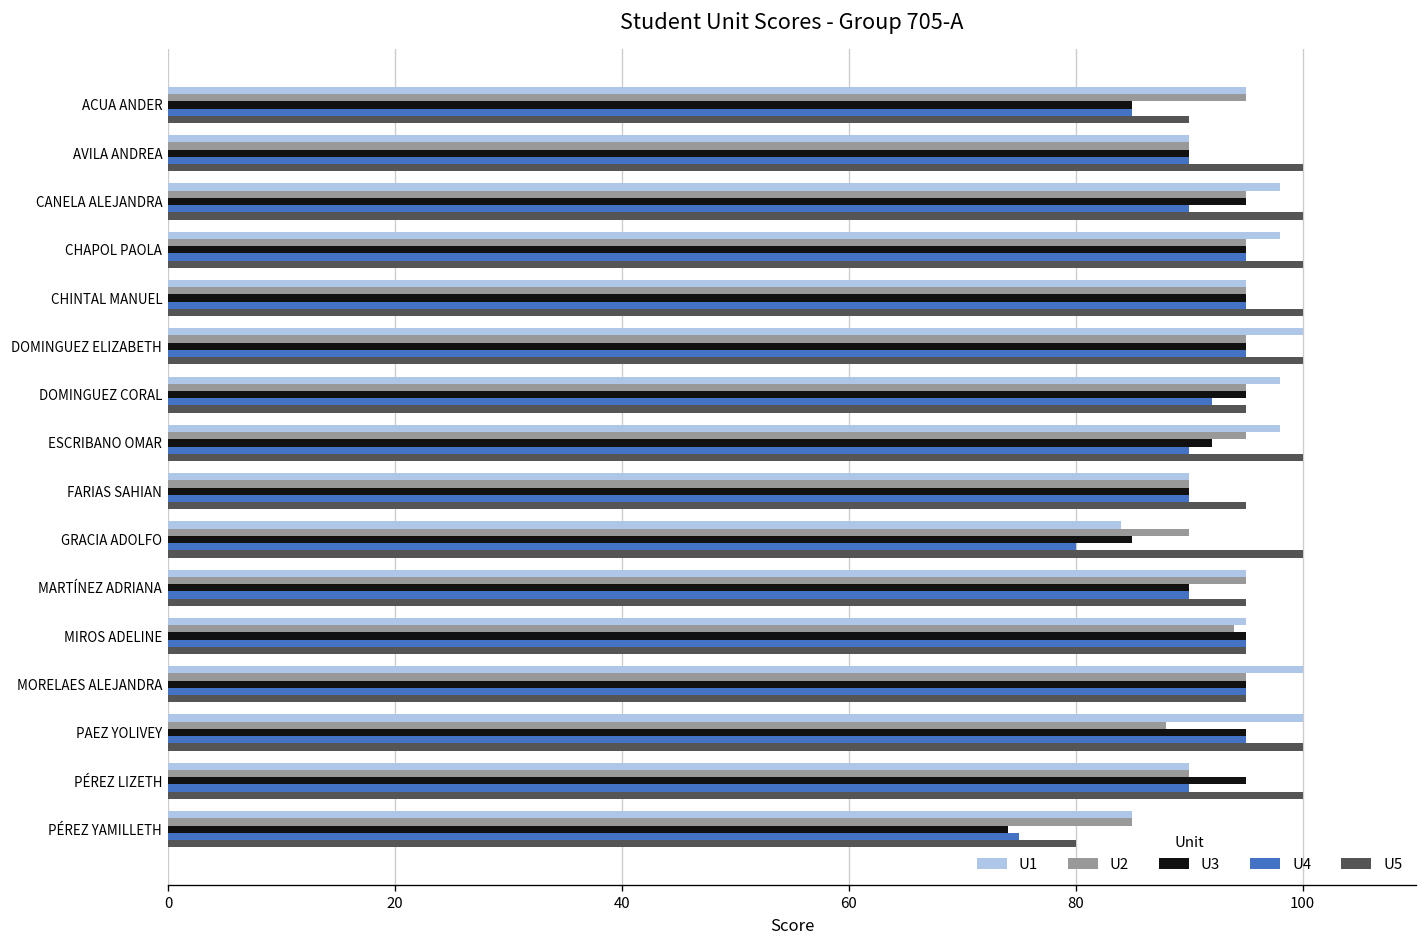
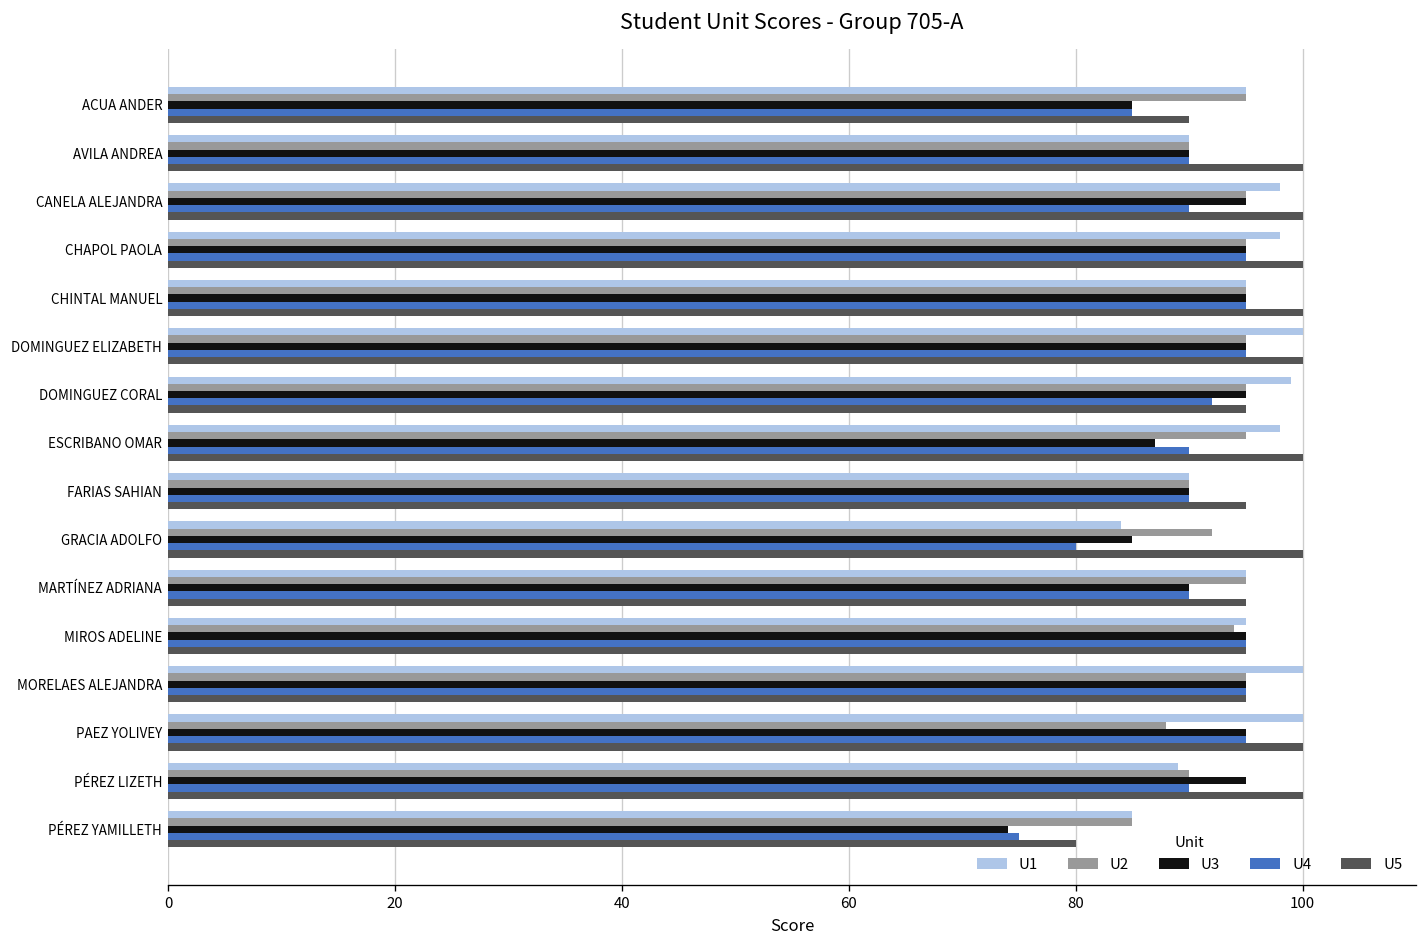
U1, DOMINGUEZ CORAL: 98 -> 99
U3, ESCRIBANO OMAR: 92 -> 87
U2, GRACIA ADOLFO: 90 -> 92
U1, PÉREZ LIZETH: 90 -> 89
